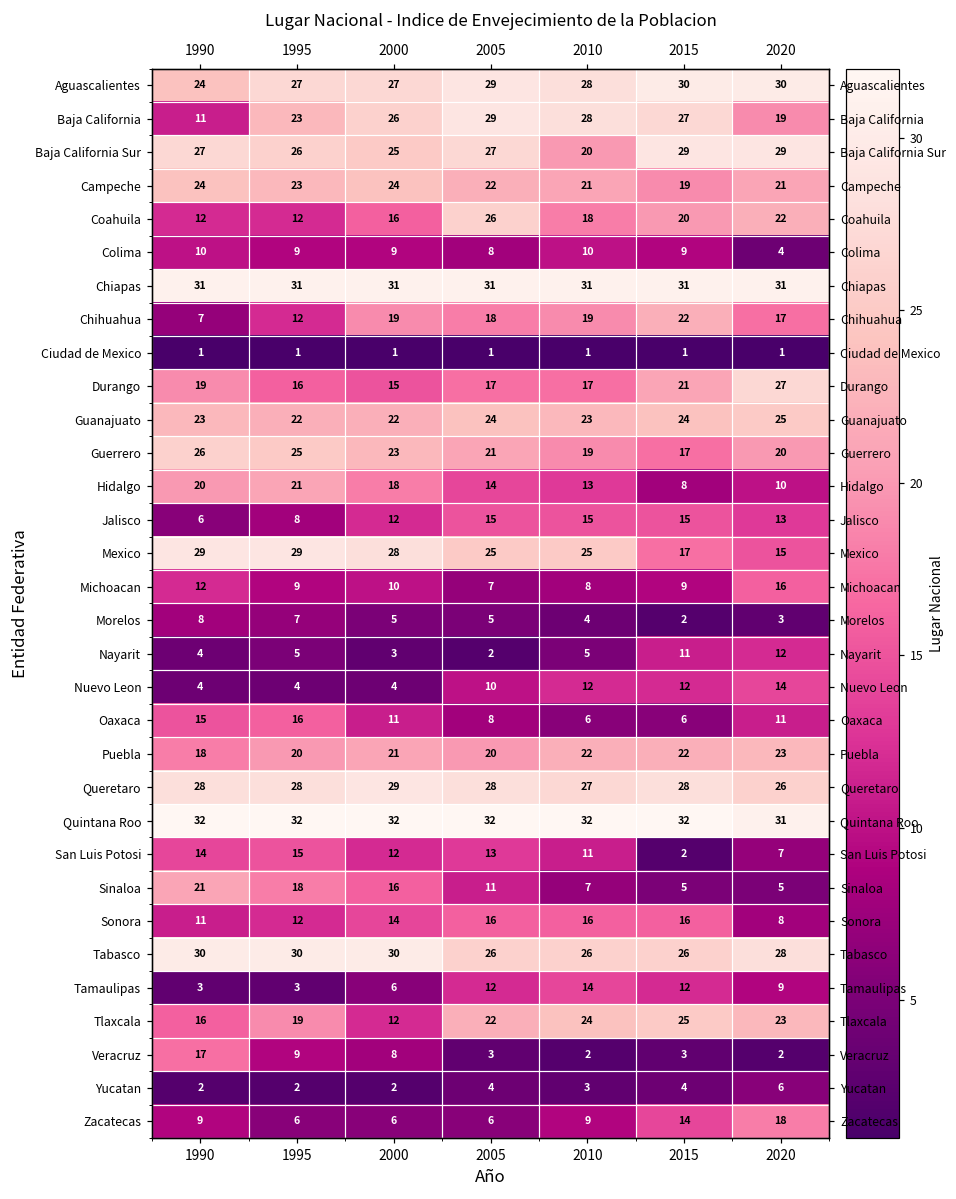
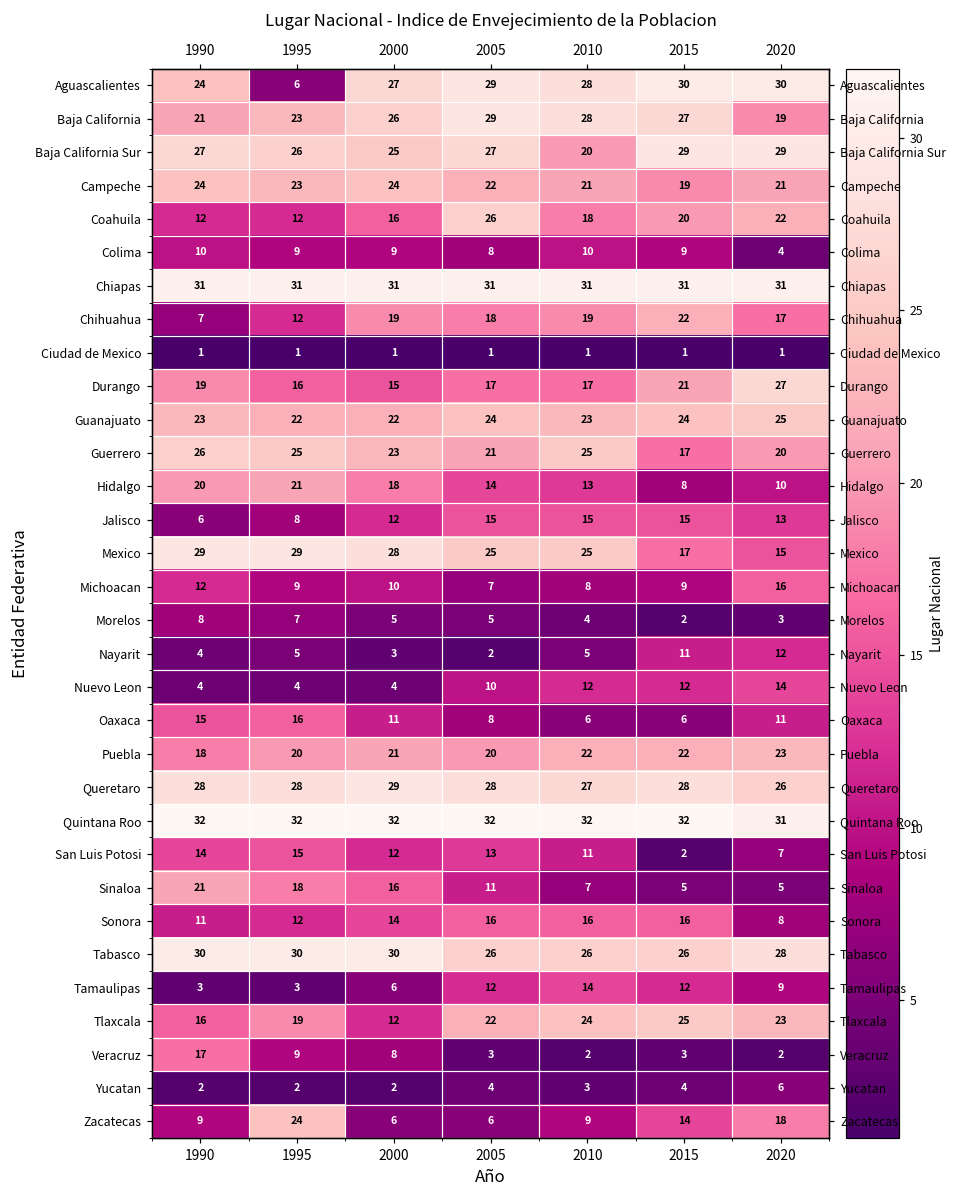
Aguascalientes, 1995: 27 -> 6
Baja California, 1990: 11 -> 21
Guerrero, 2010: 19 -> 25
Zacatecas, 1995: 6 -> 24
